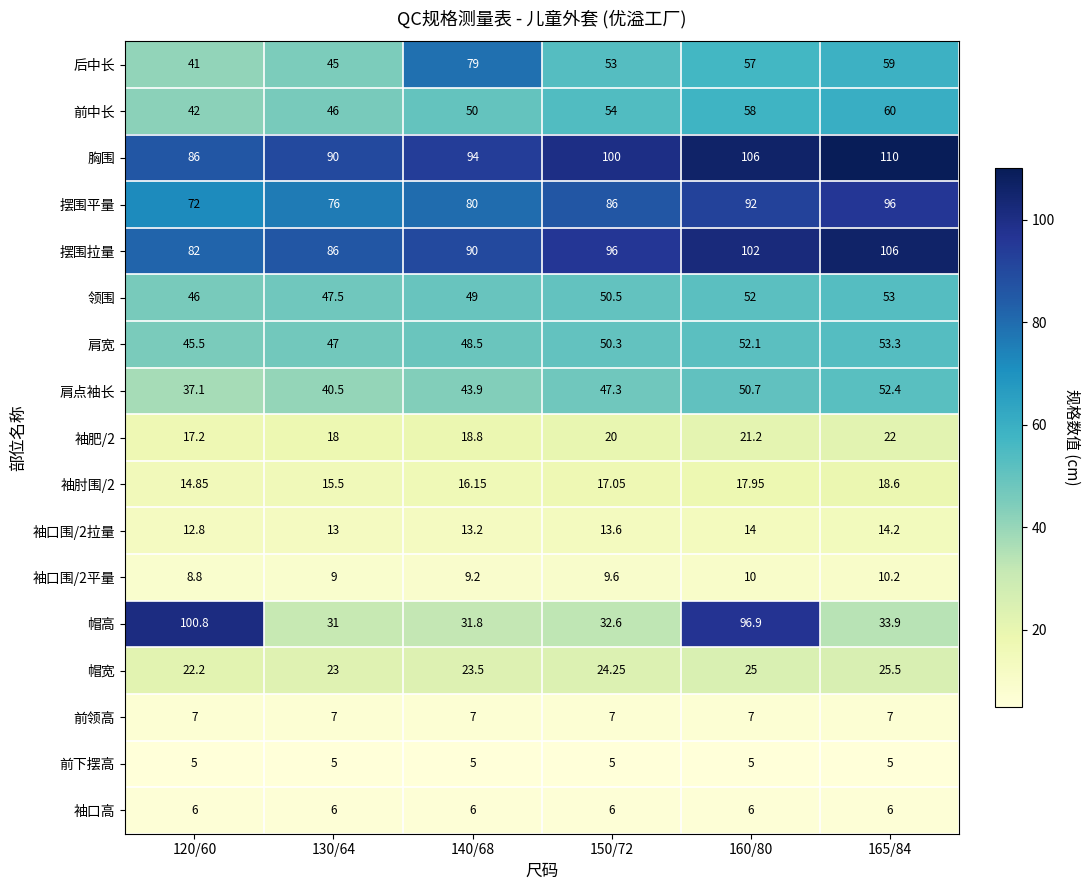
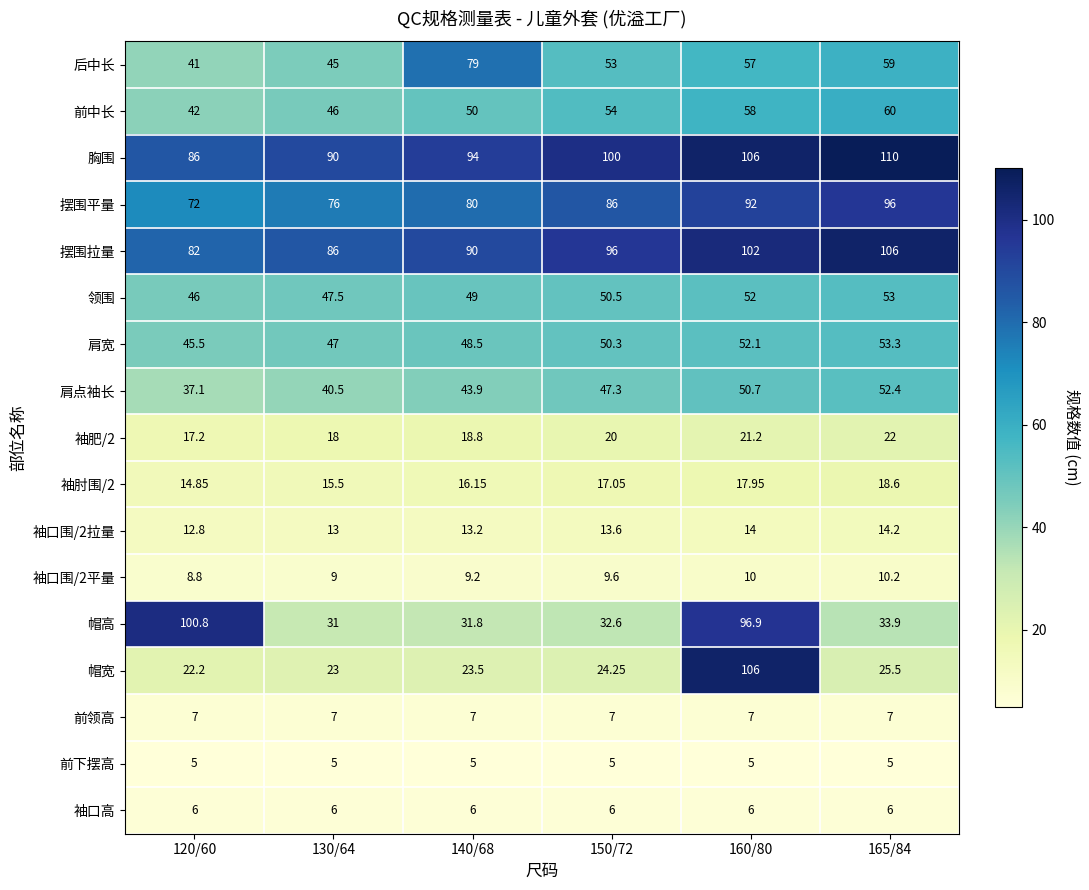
帽宽, 160/80: 25 -> 106
